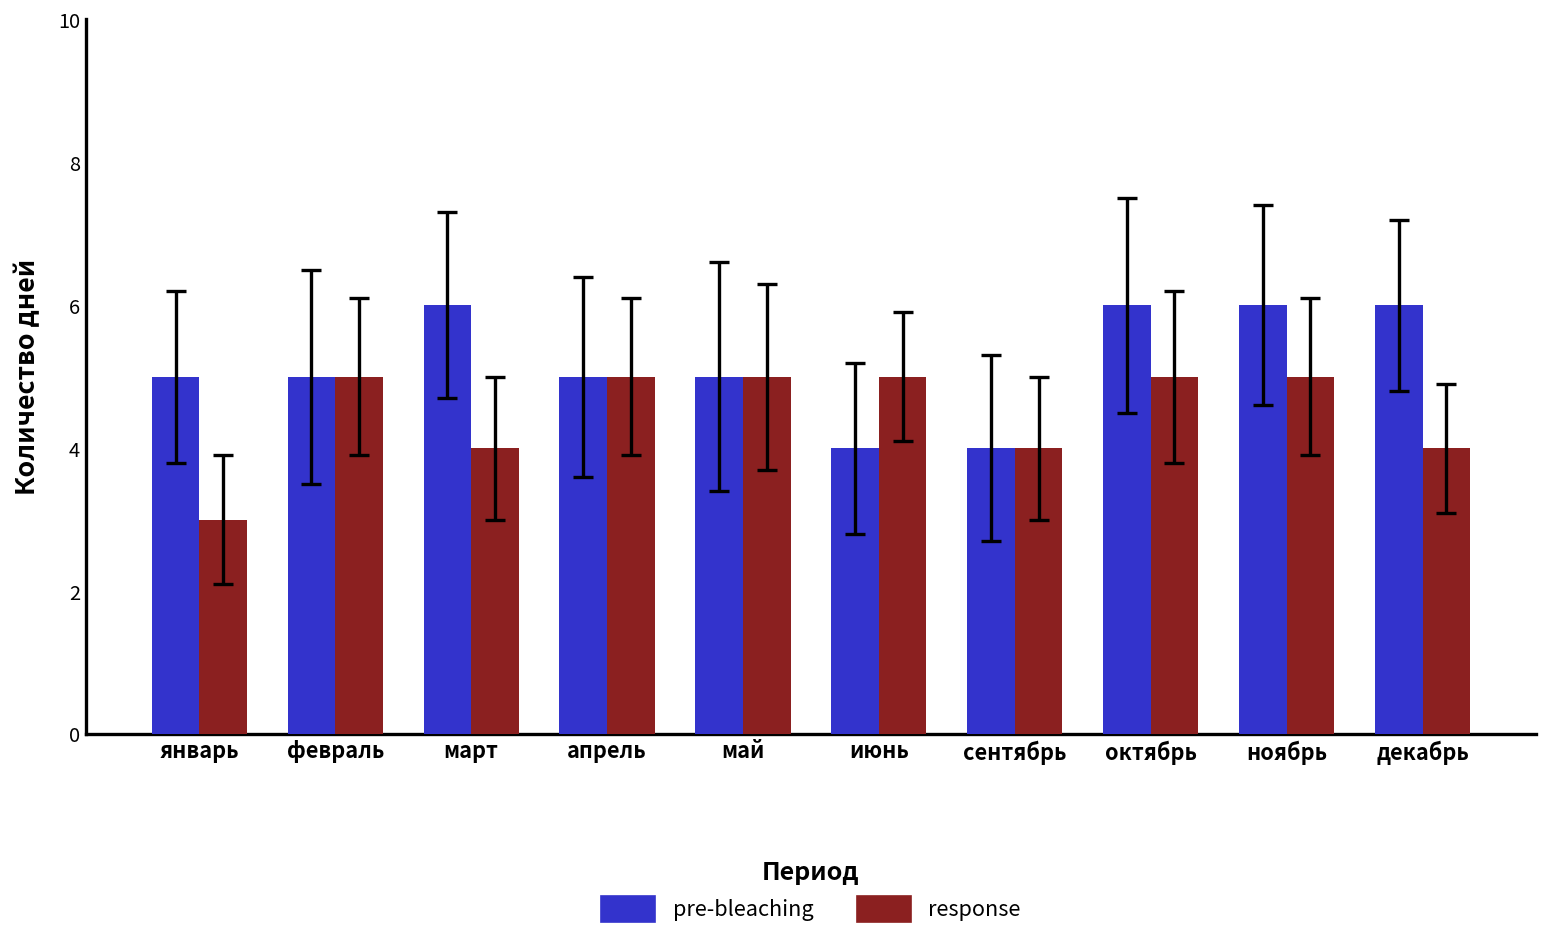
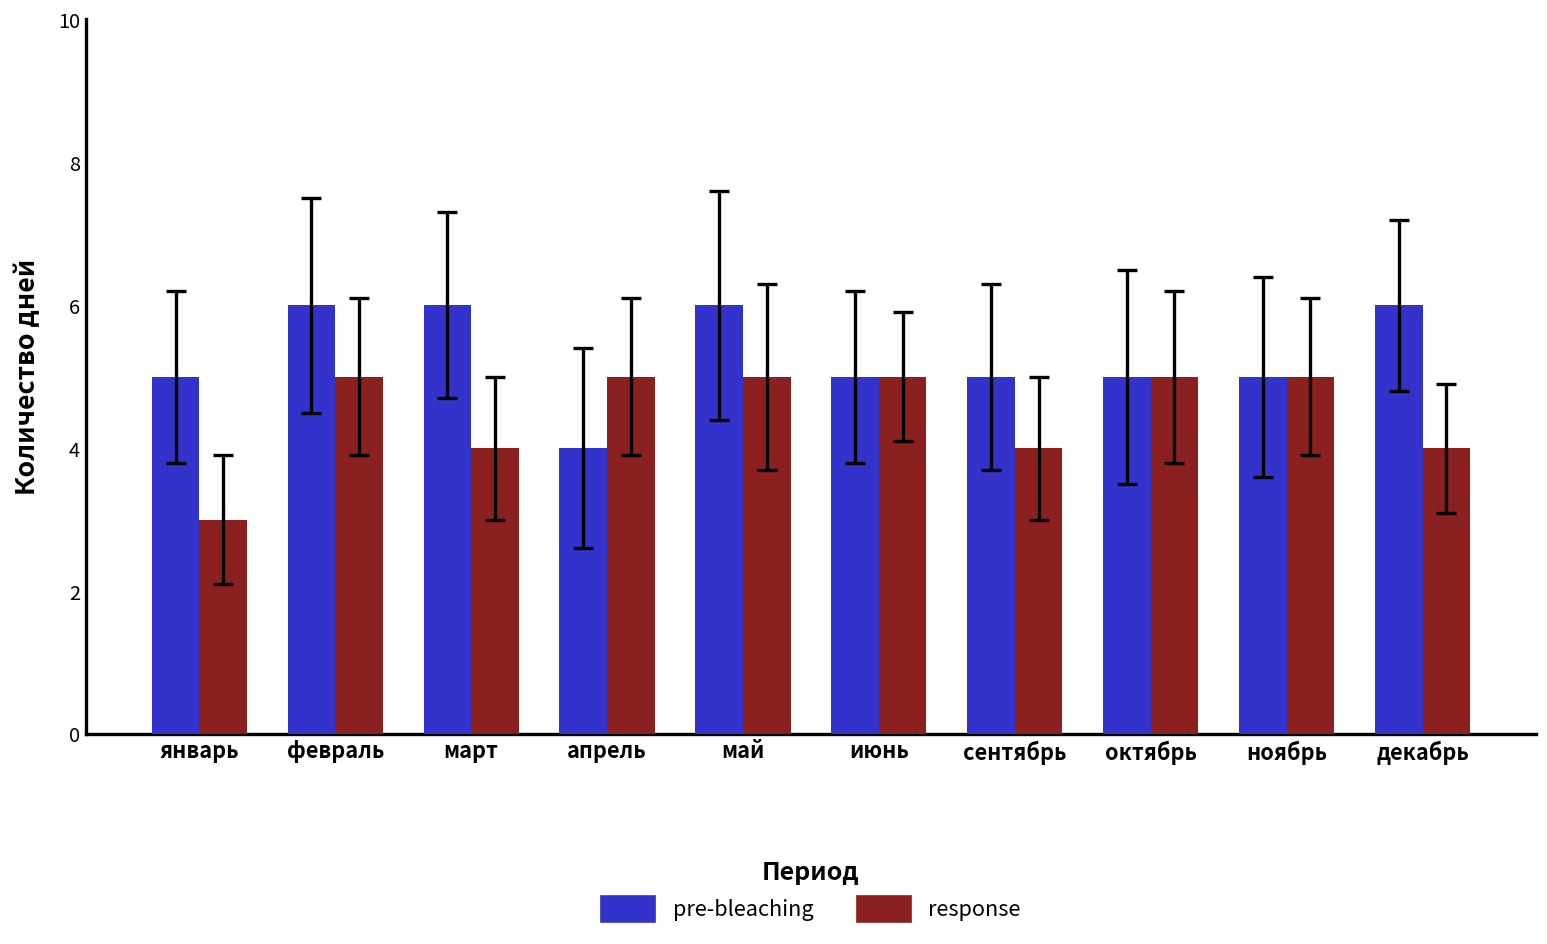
pre-bleaching, февраль: 5 -> 6
pre-bleaching, апрель: 5 -> 4
pre-bleaching, май: 5 -> 6
pre-bleaching, июнь: 4 -> 5
pre-bleaching, сентябрь: 4 -> 5
pre-bleaching, октябрь: 6 -> 5
pre-bleaching, ноябрь: 6 -> 5
